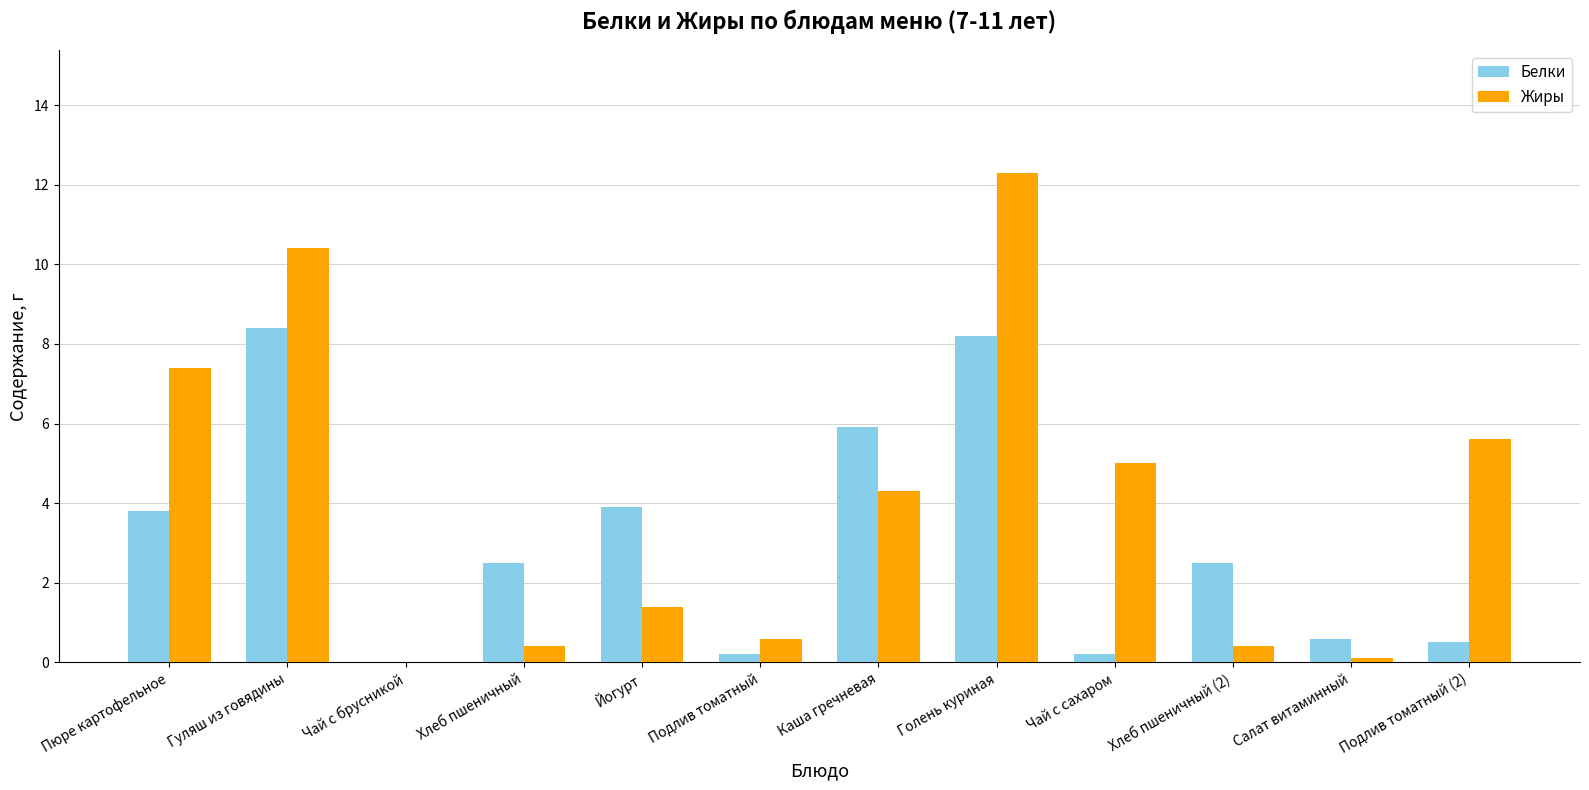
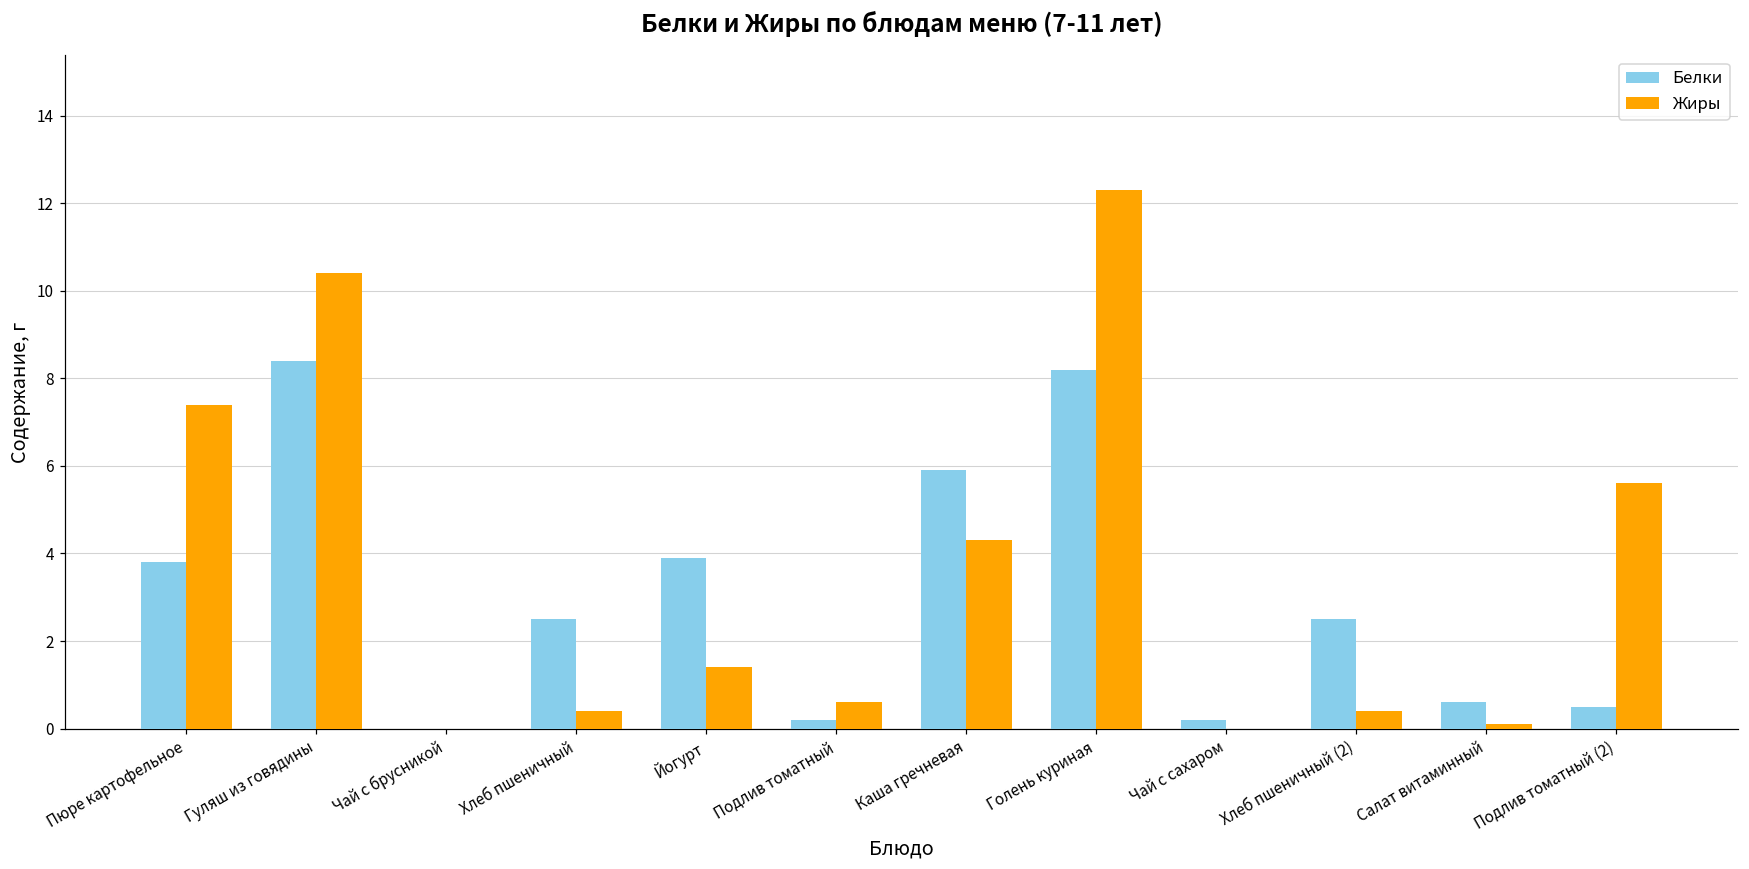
Жиры, Чай с сахаром: 5 -> 0
